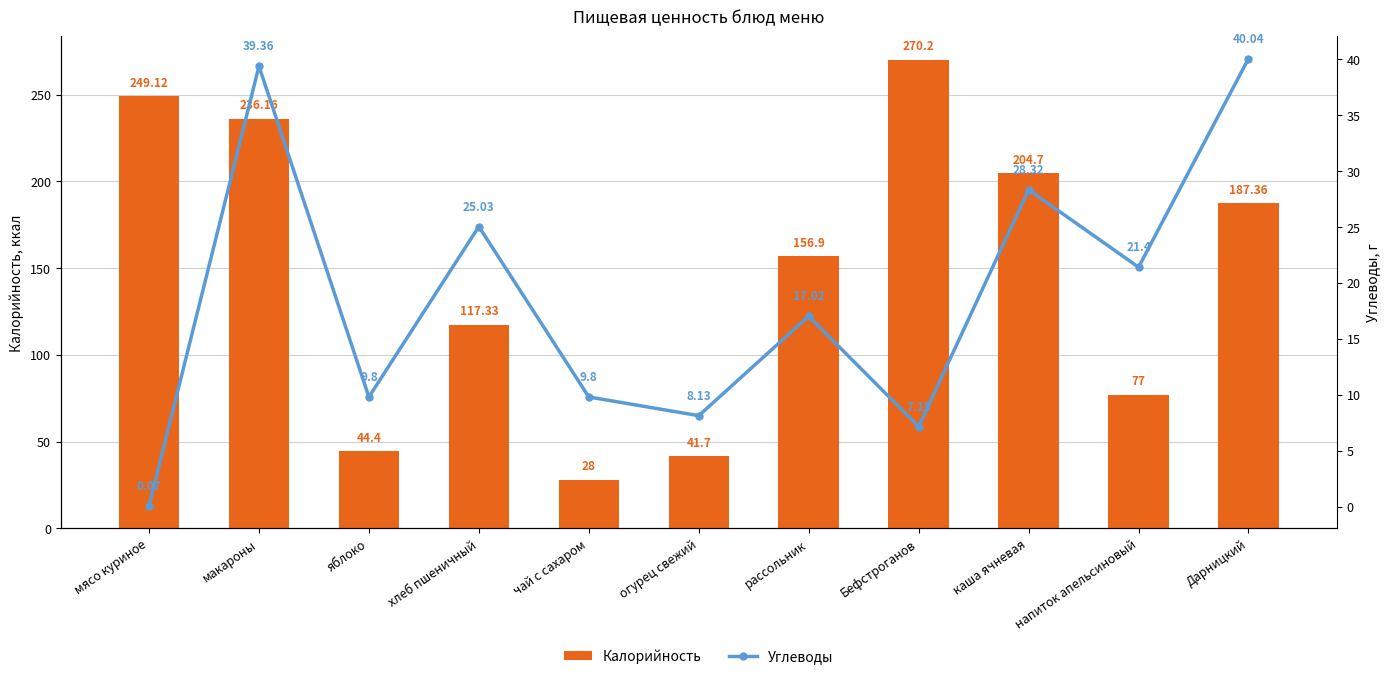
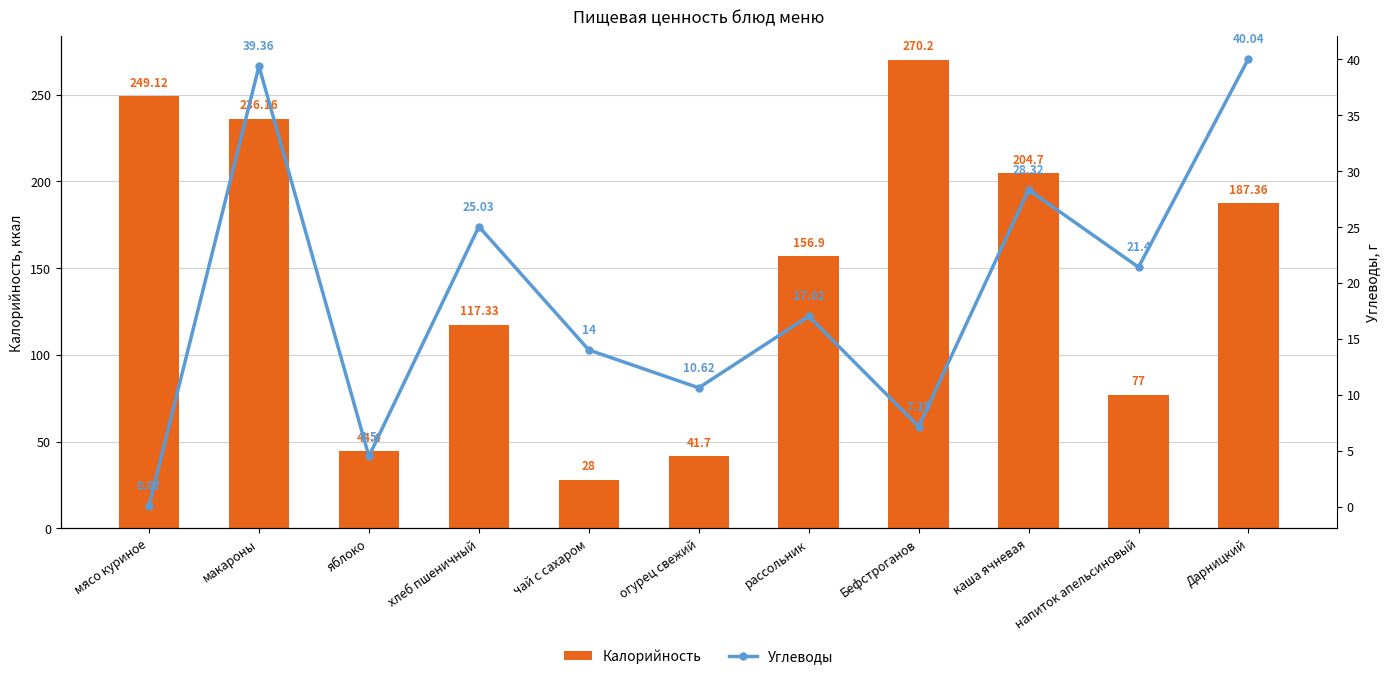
Углеводы, яблоко: 9.8 -> 4.5
Углеводы, чай с сахаром: 9.8 -> 14
Углеводы, огурец свежий: 8.13 -> 10.62
